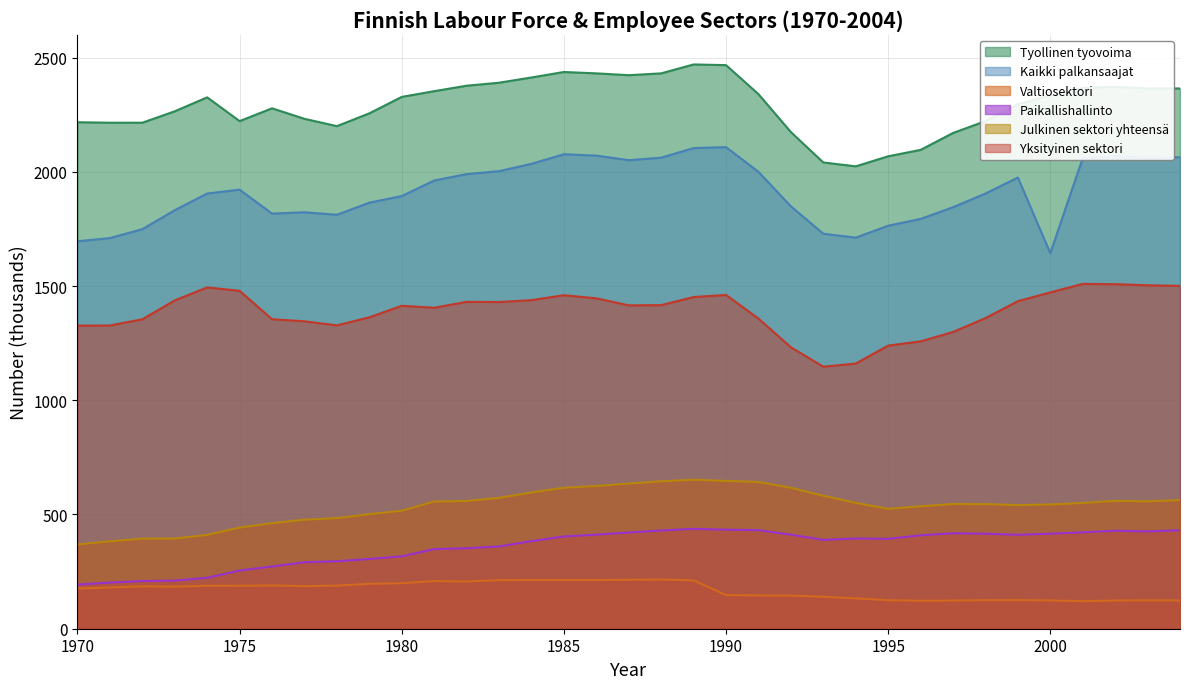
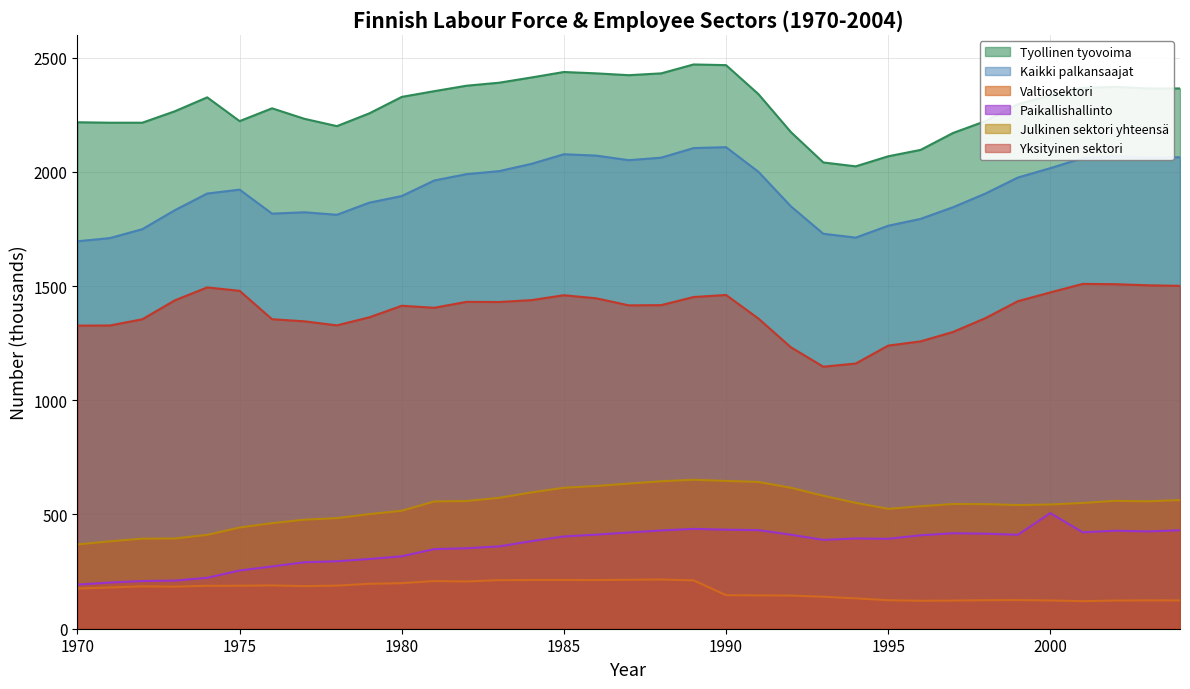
Kaikki palkansaajat, 2000: 1640 -> 2020
Paikallishallinto, 2000: 420 -> 510
